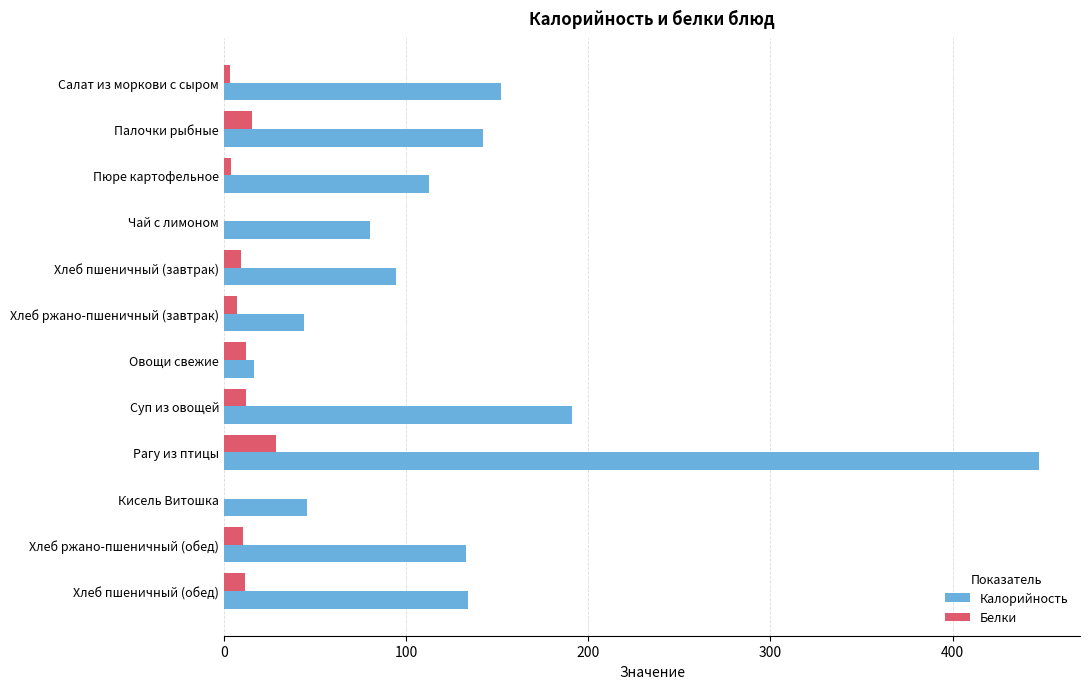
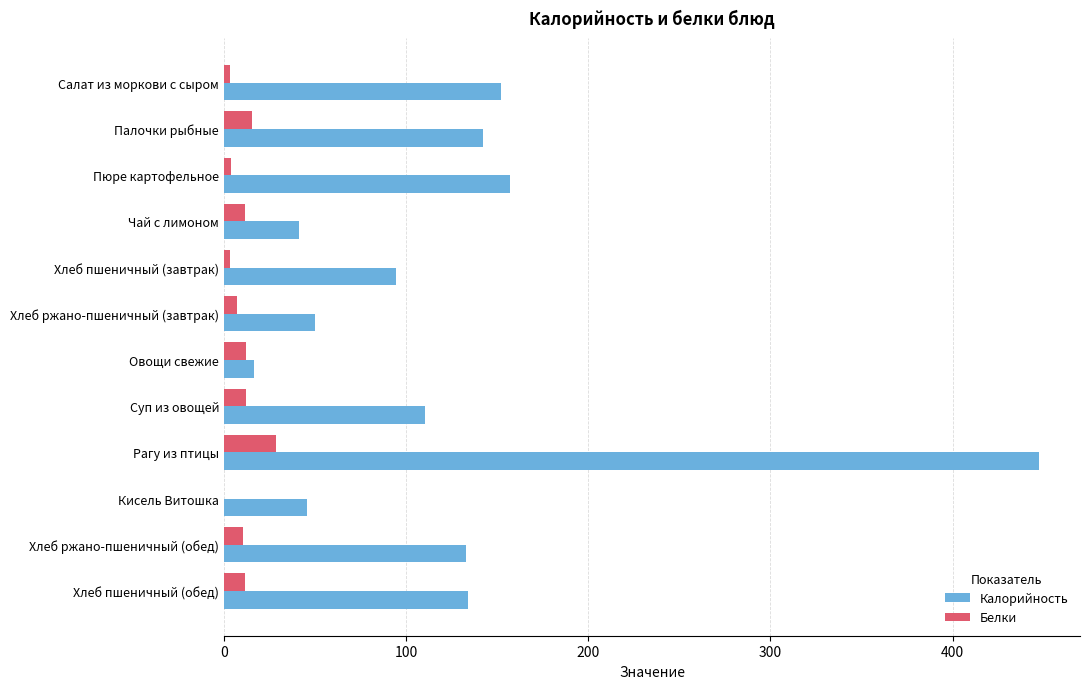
Калорийность, Пюре картофельное: 112 -> 157
Белки, Чай с лимоном: 0 -> 11
Калорийность, Чай с лимоном: 80 -> 41
Белки, Хлеб пшеничный (завтрак): 9 -> 3
Калорийность, Хлеб ржано-пшеничный (завтрак): 44 -> 50
Калорийность, Суп из овощей: 191 -> 110
